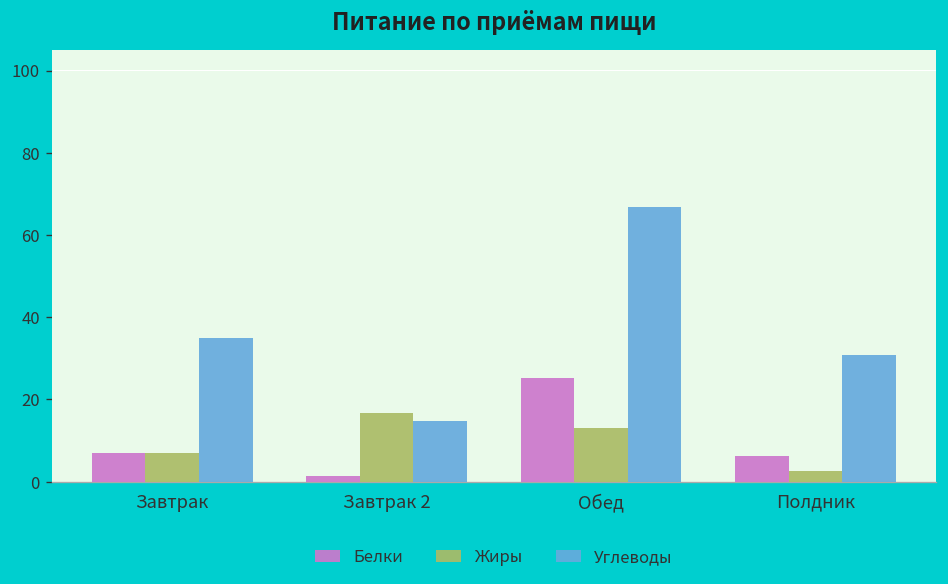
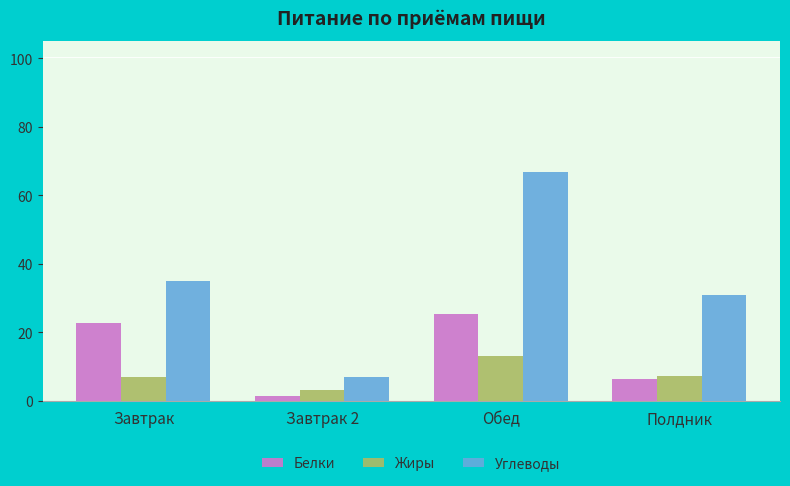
Белки, Завтрак: 7 -> 23
Жиры, Завтрак 2: 17 -> 3
Углеводы, Завтрак 2: 15 -> 7
Жиры, Полдник: 3 -> 7
